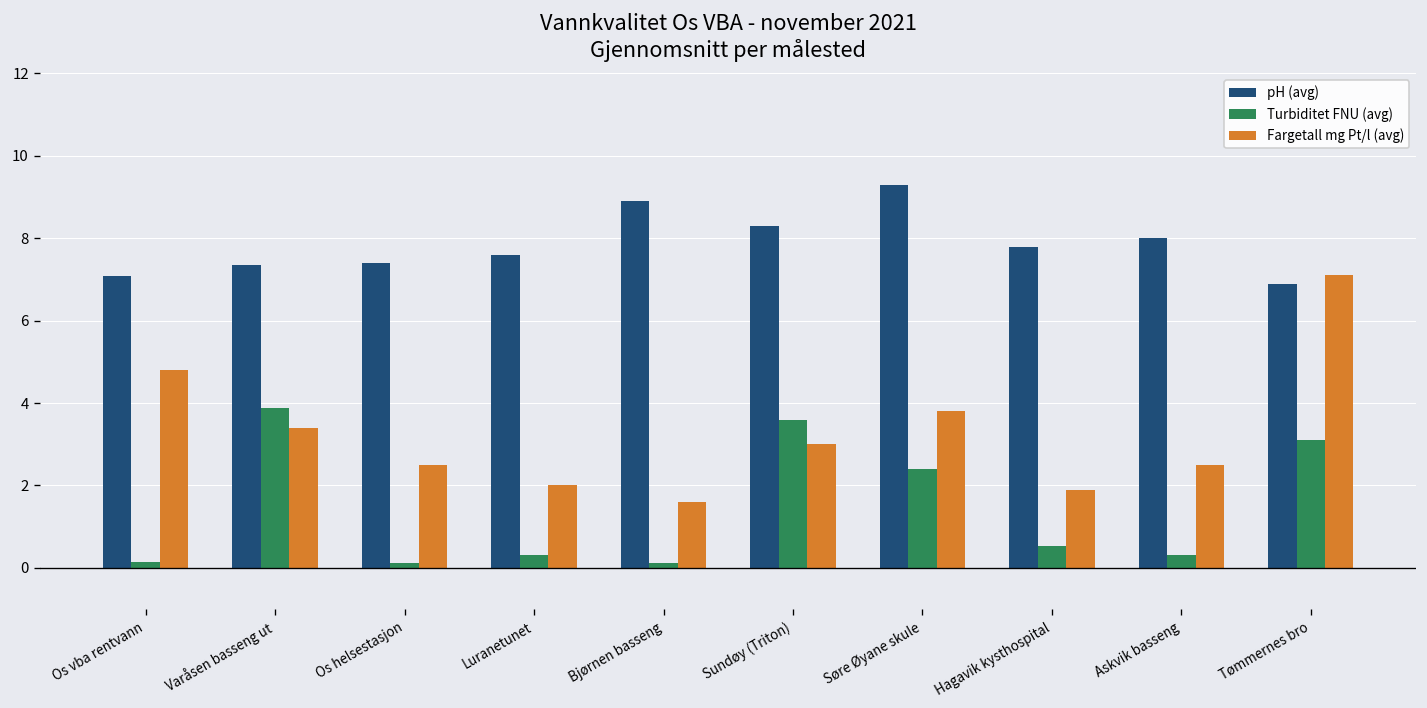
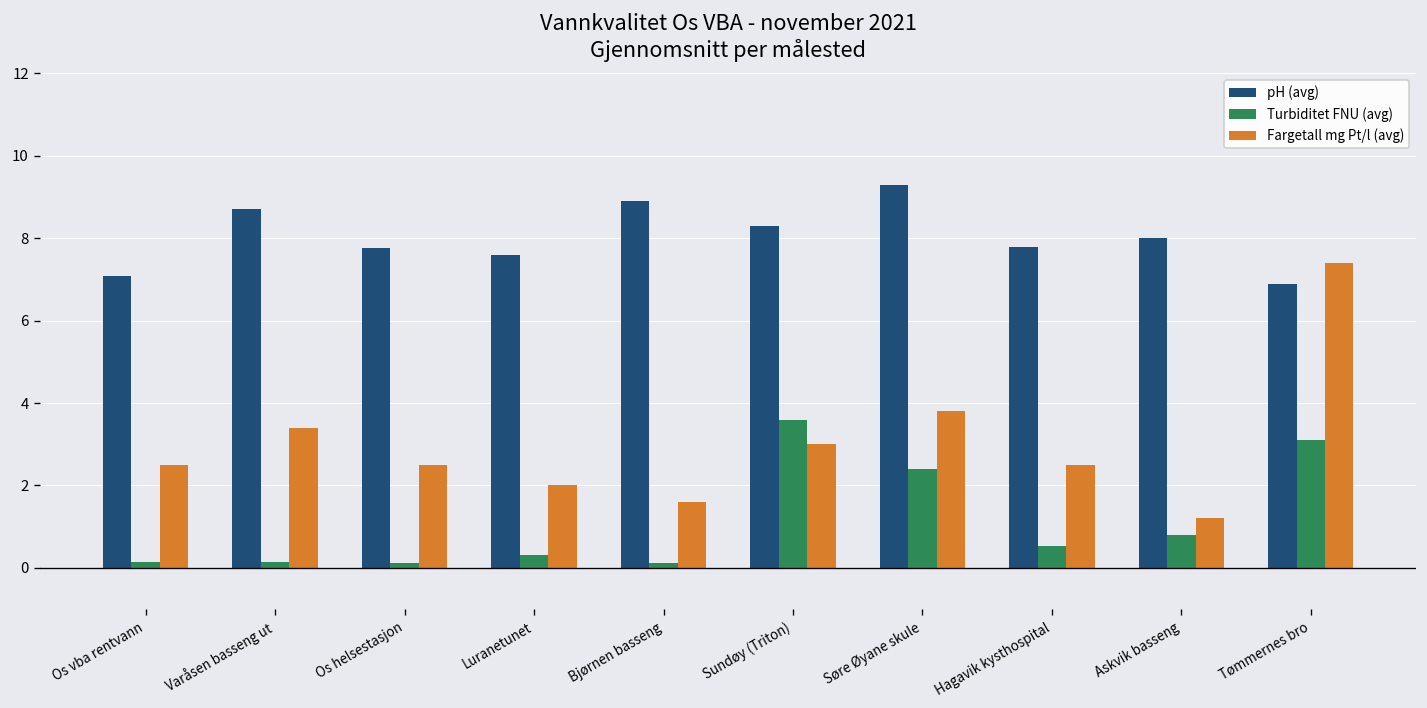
Fargetall mg Pt/l (avg), Os vba rentvann: 4.8 -> 2.5
pH (avg), Varåsen basseng ut: 7.4 -> 8.7
Turbiditet FNU (avg), Varåsen basseng ut: 3.9 -> 0.1
pH (avg), Os helsestasjon: 7.4 -> 7.8
Fargetall mg Pt/l (avg), Hagavik kysthospital: 1.9 -> 2.5
Turbiditet FNU (avg), Askvik basseng: 0.3 -> 0.8
Fargetall mg Pt/l (avg), Askvik basseng: 2.5 -> 1.2
Fargetall mg Pt/l (avg), Tømmernes bro: 7.1 -> 7.4
